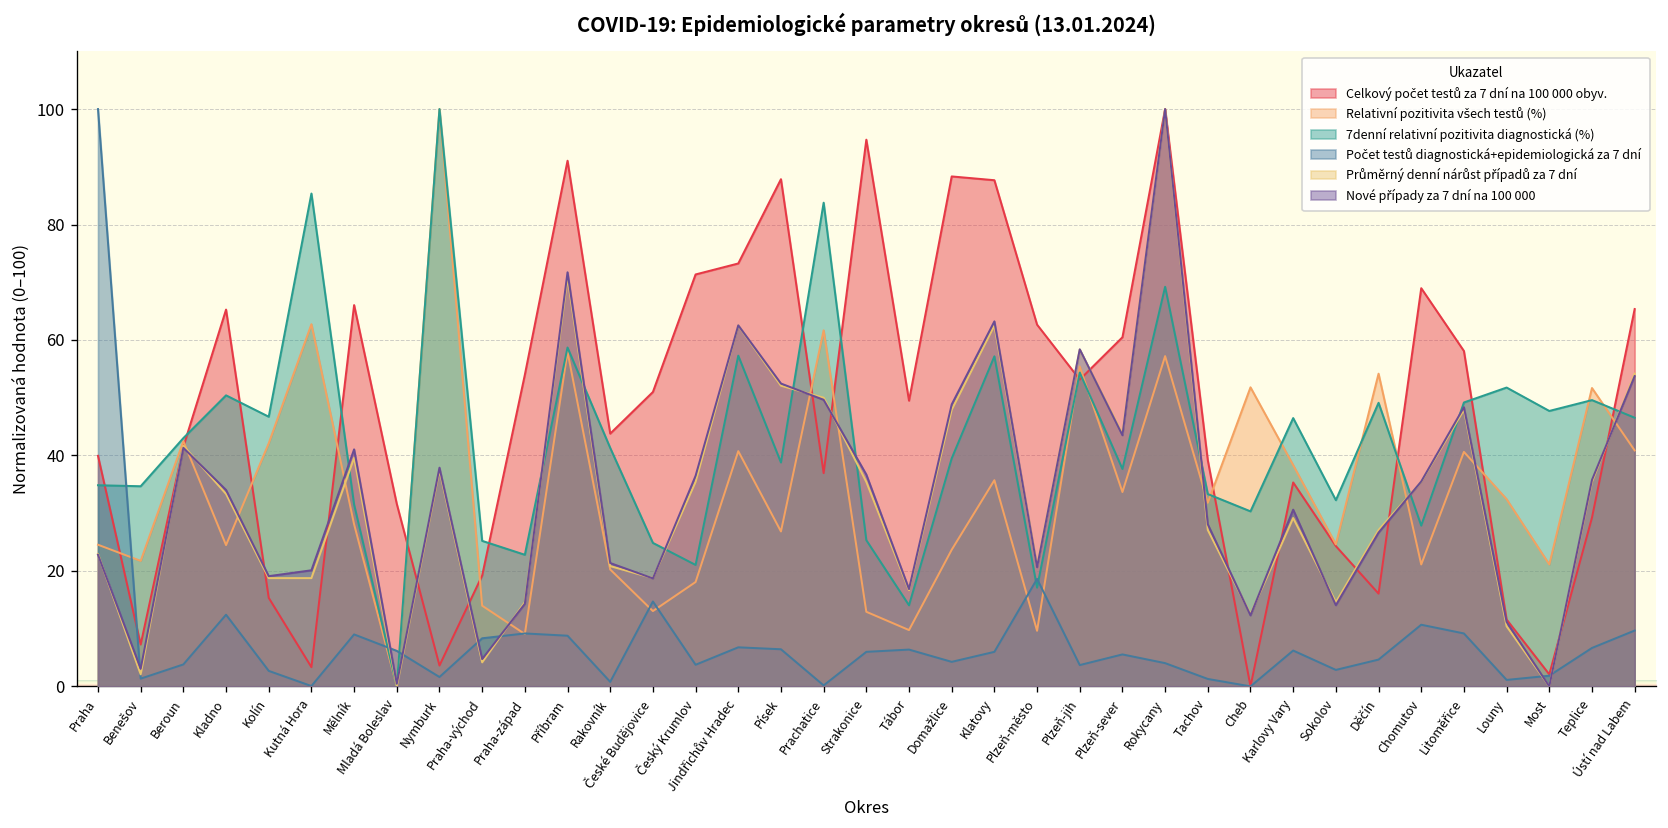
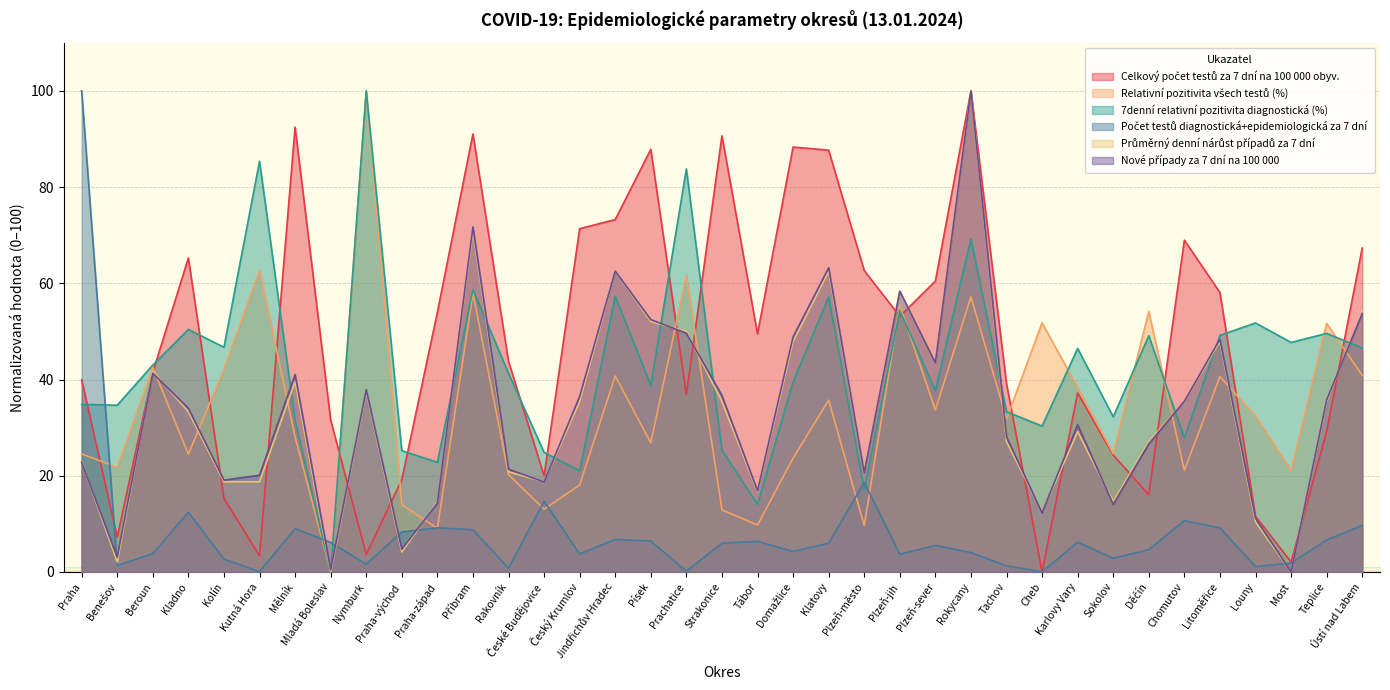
Celkový počet testů za 7 dní na 100 000 obyv., Mělník: 66 -> 92
Celkový počet testů za 7 dní na 100 000 obyv., České Budějovice: 51 -> 20
Celkový počet testů za 7 dní na 100 000 obyv., Strakonice: 95 -> 91
Celkový počet testů za 7 dní na 100 000 obyv., Karlovy Vary: 35 -> 37
Celkový počet testů za 7 dní na 100 000 obyv., Ústí nad Labem: 65 -> 67
